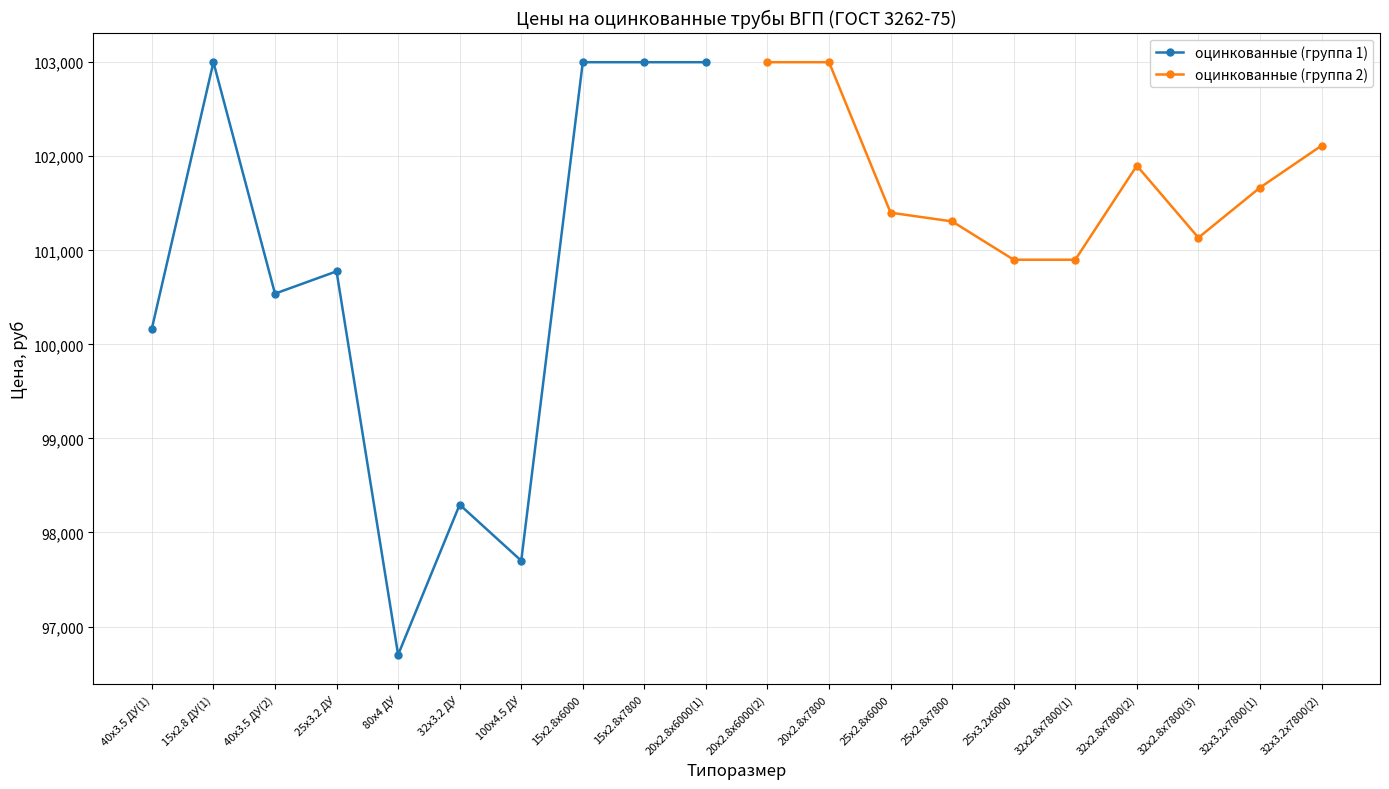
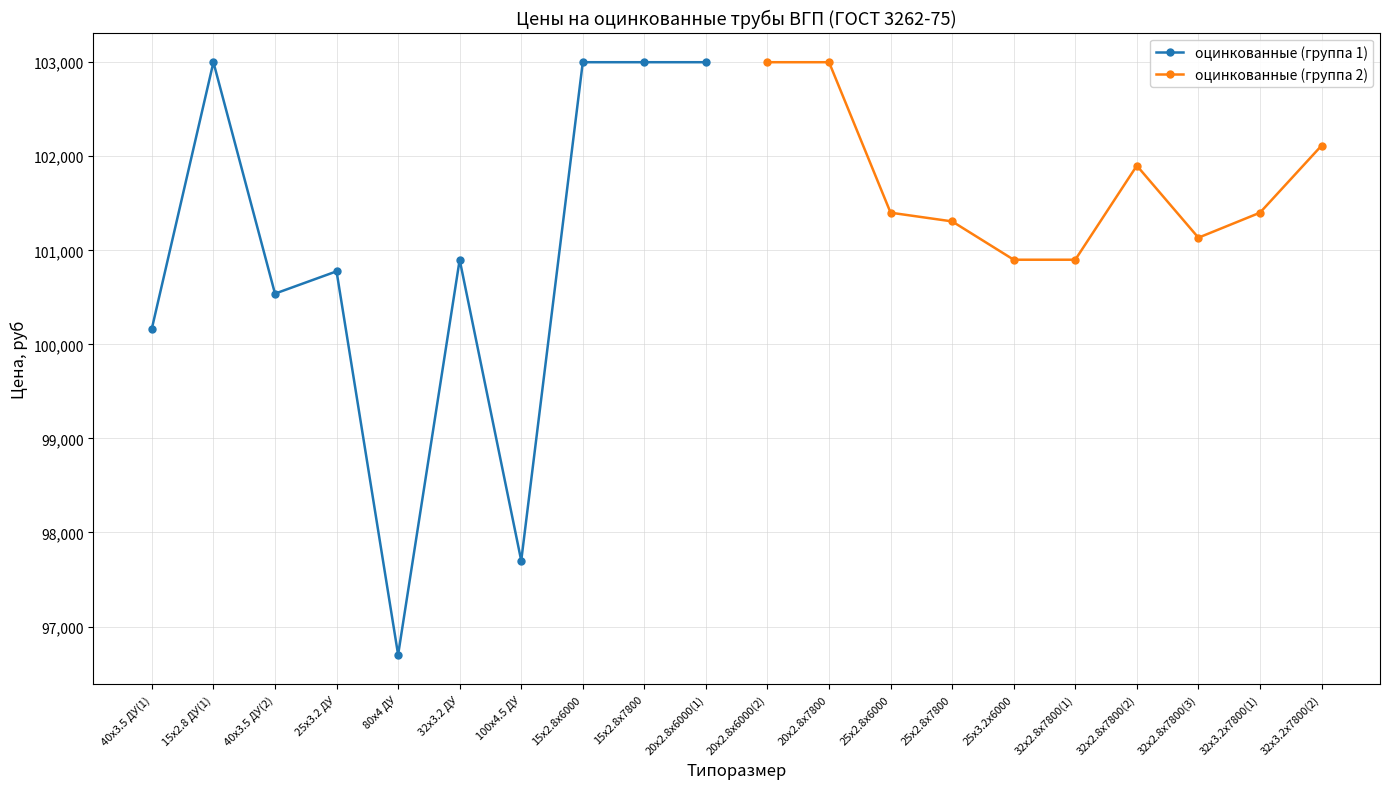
оцинкованные (группа 1), 32x3.2 ДУ: 98,300 -> 100,900
оцинкованные (группа 2), 32x3.2x7800(1): 101,700 -> 101,400
